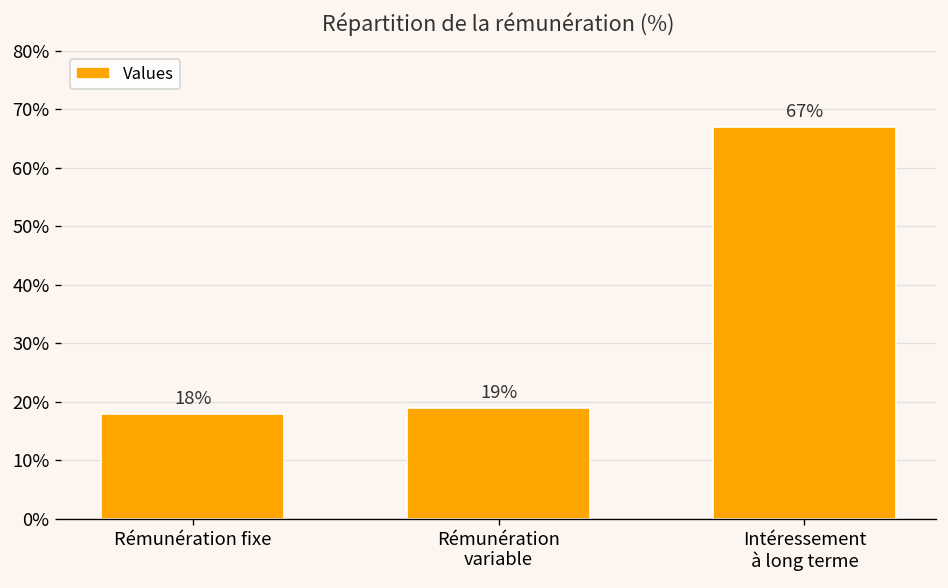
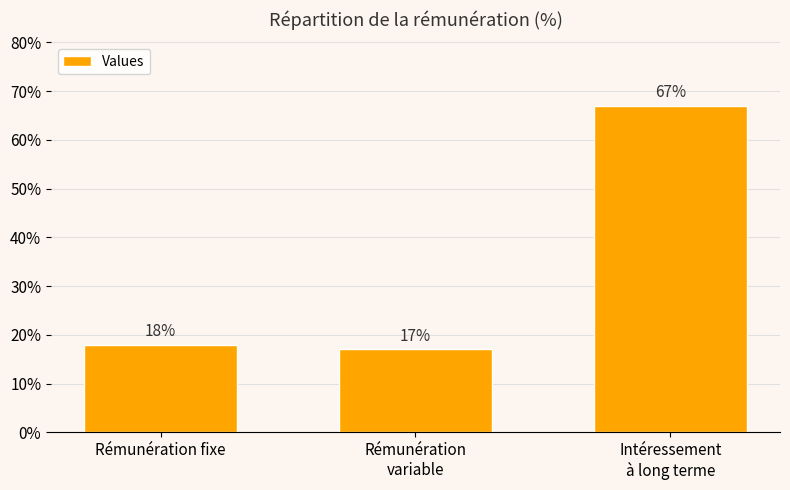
Rémunération variable: 19% -> 17%
